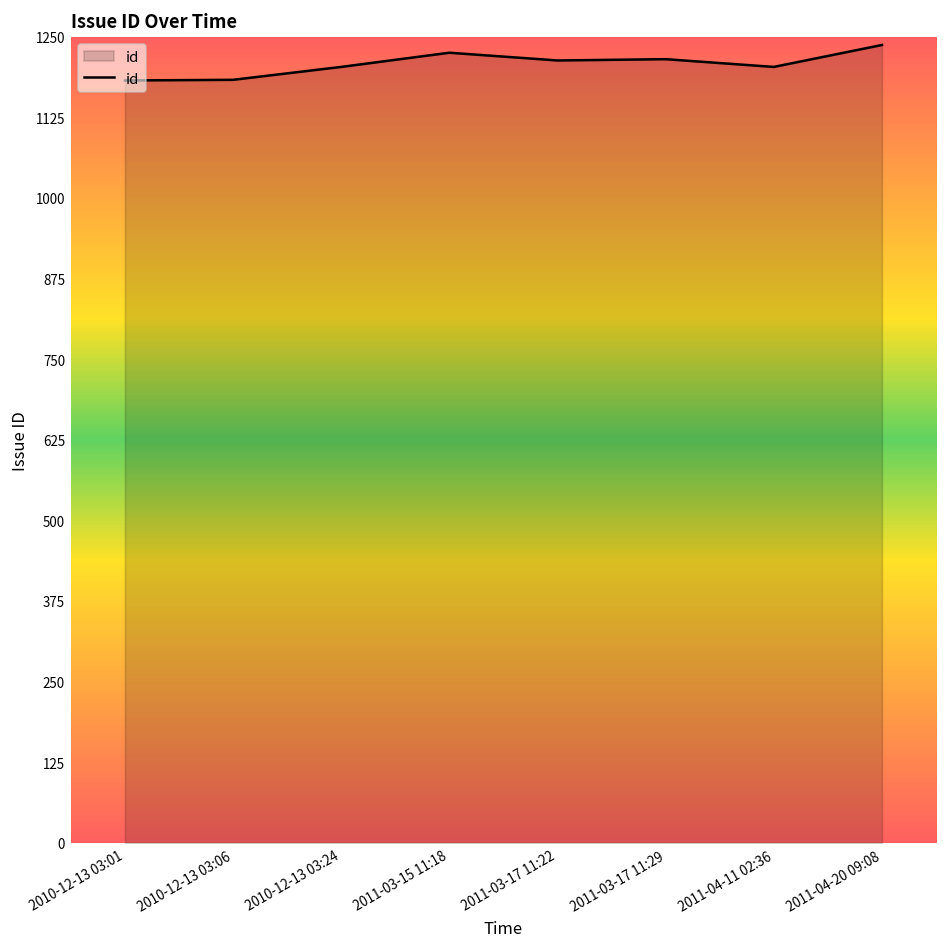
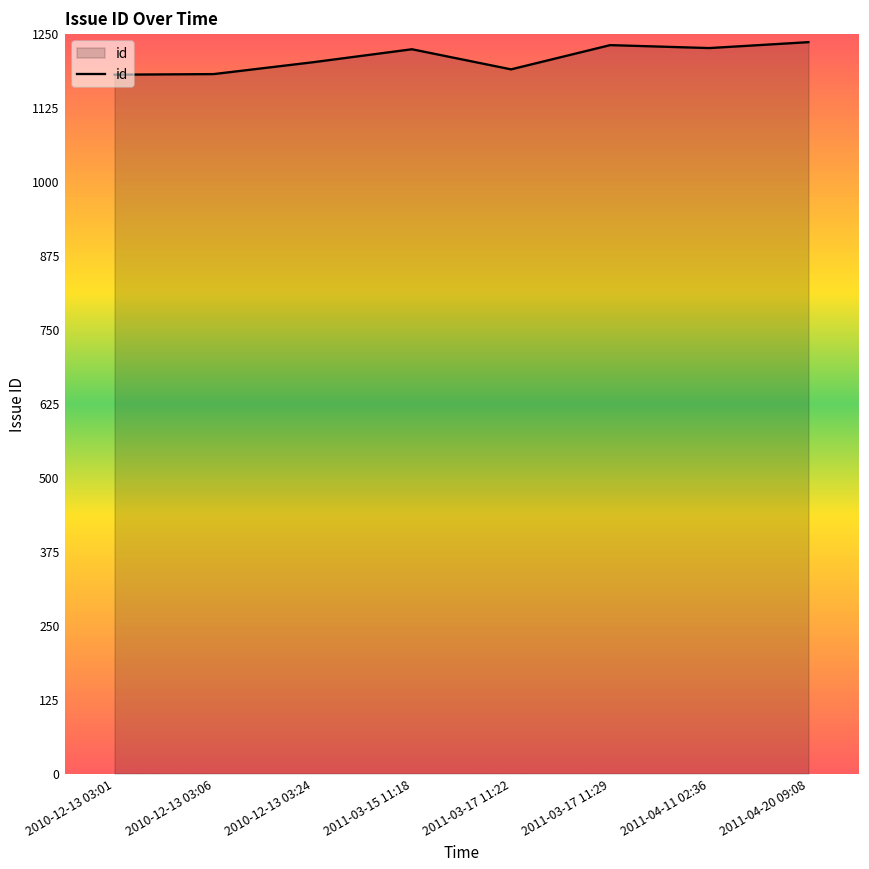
2011-03-17 11:22: 1210 -> 1190
2011-03-17 11:29: 1220 -> 1230
2011-04-11 02:36: 1200 -> 1230
